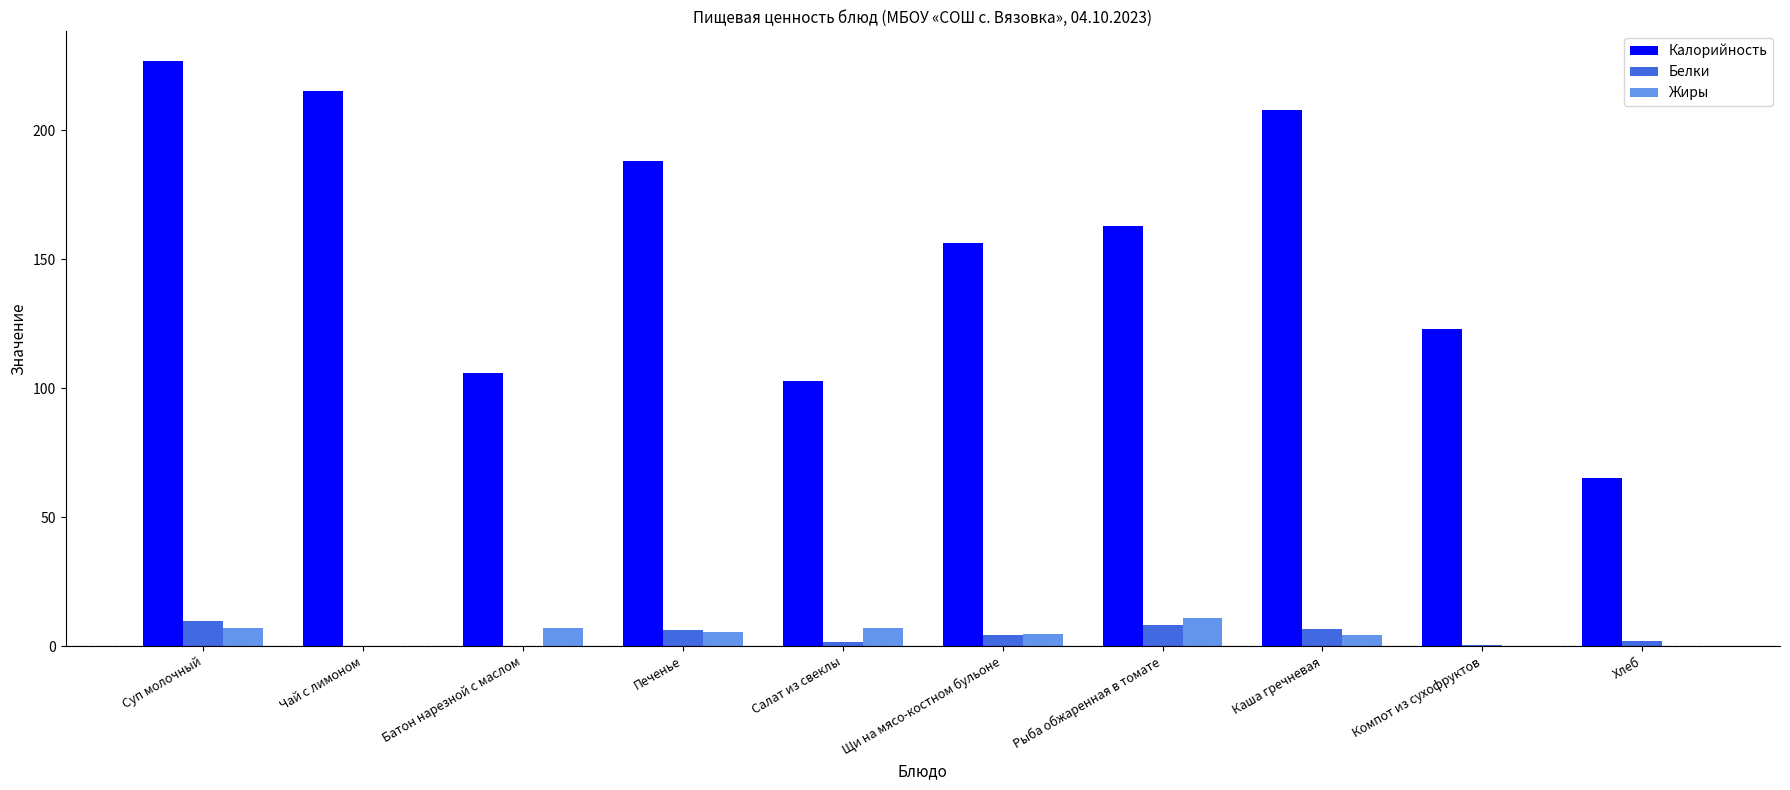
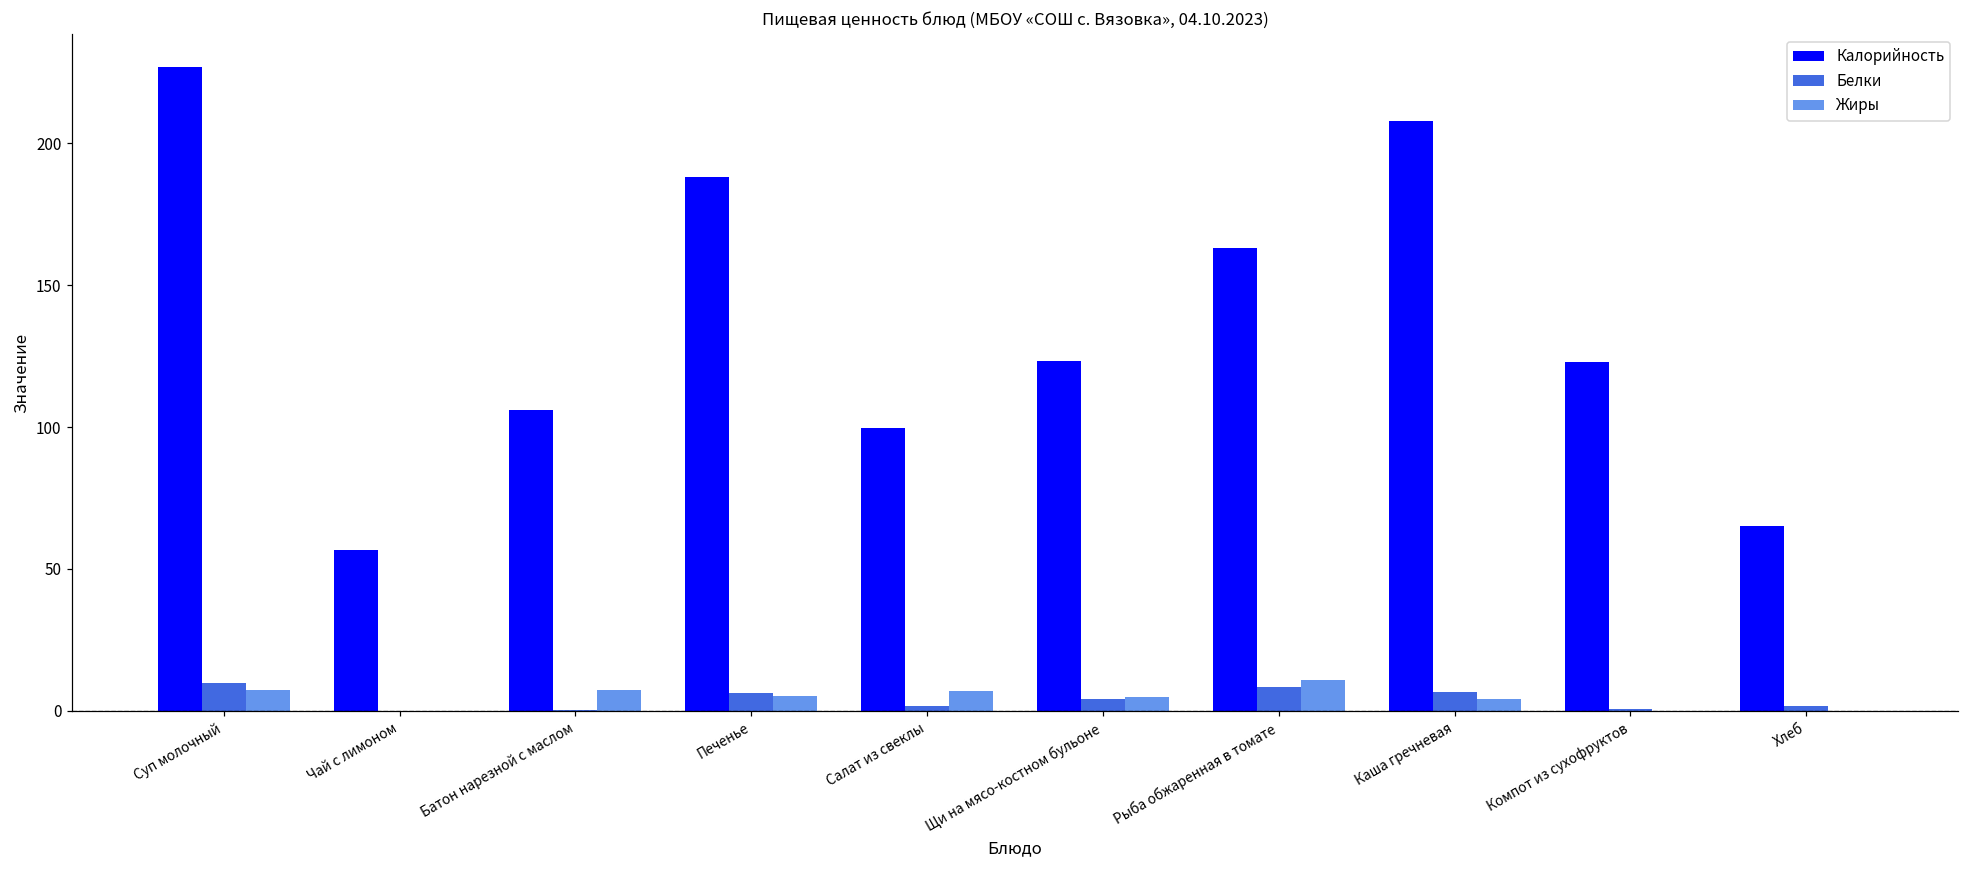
Калорийность, Чай с лимоном: 215 -> 57
Калорийность, Салат из свеклы: 103 -> 100
Калорийность, Щи на мясо-костном бульоне: 156 -> 123
